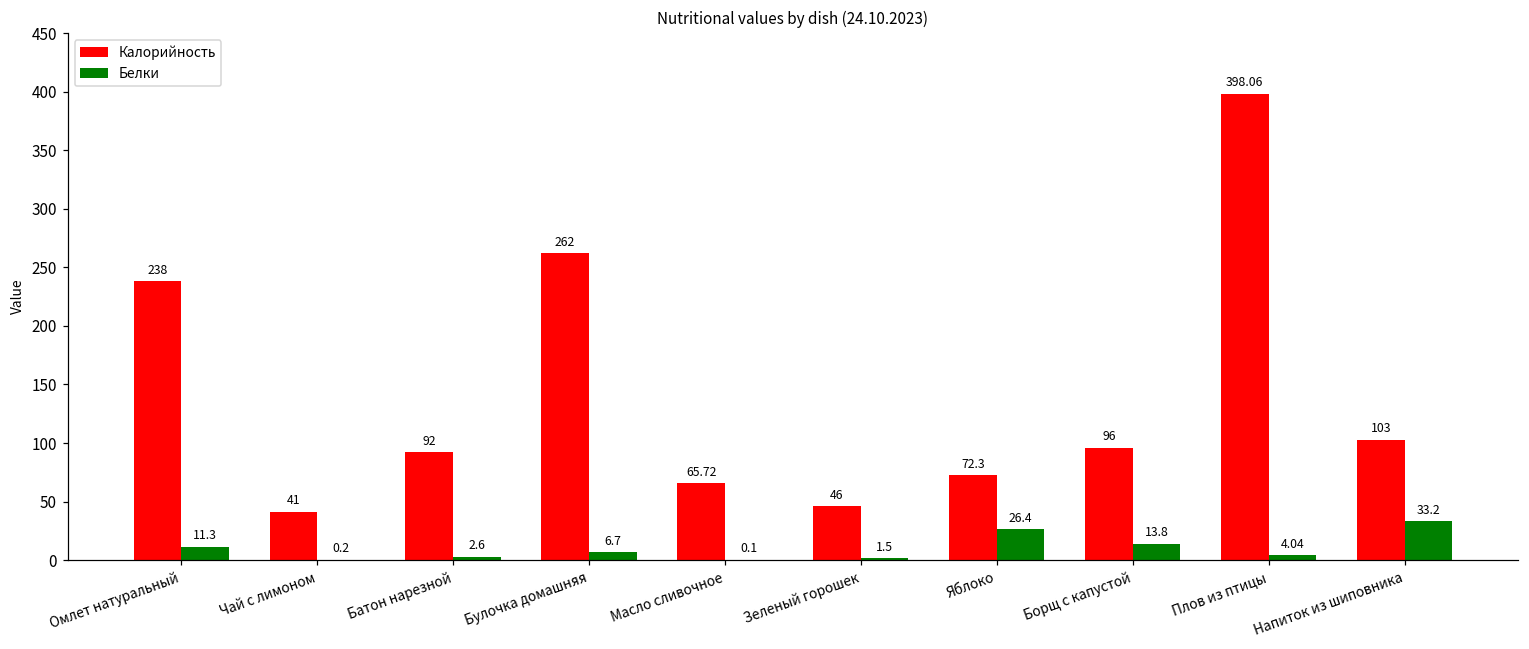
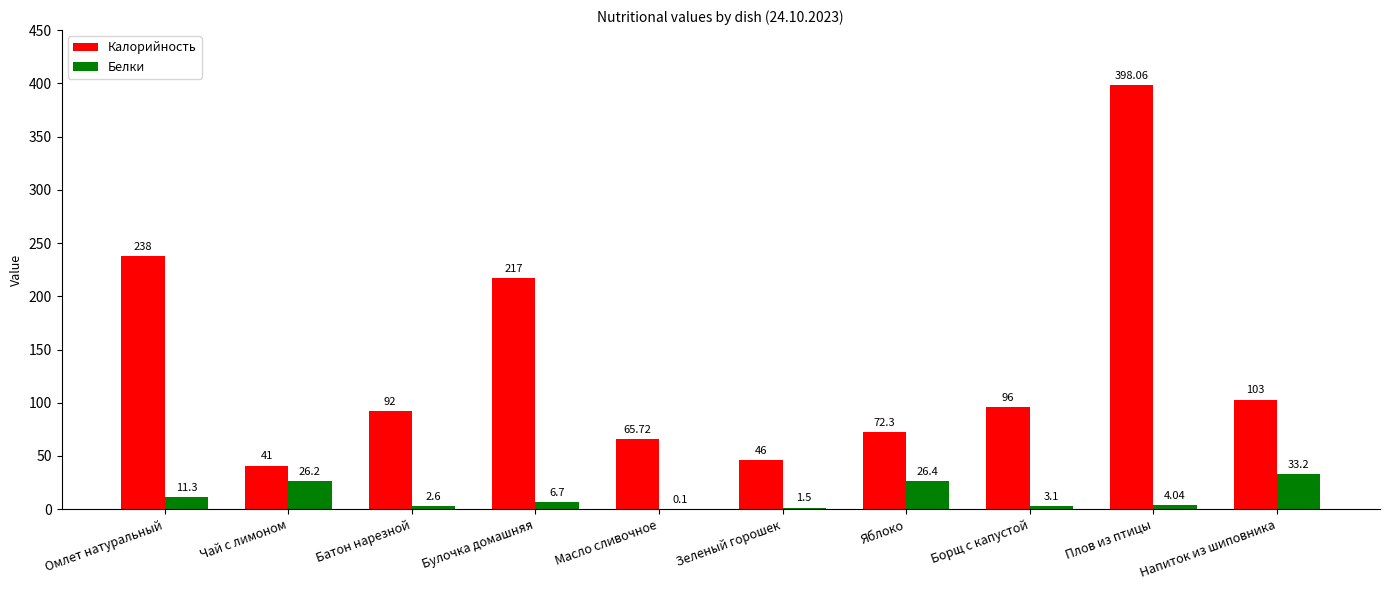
Белки, Чай с лимоном: 0.2 -> 26.2
Калорийность, Булочка домашняя: 262 -> 217
Белки, Борщ с капустой: 13.8 -> 3.1
